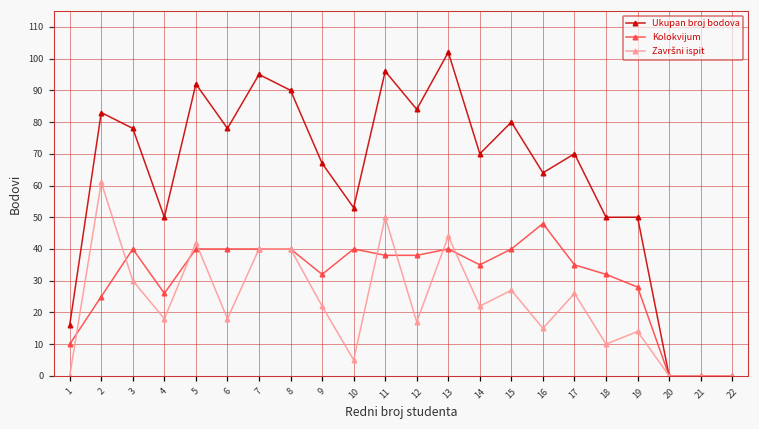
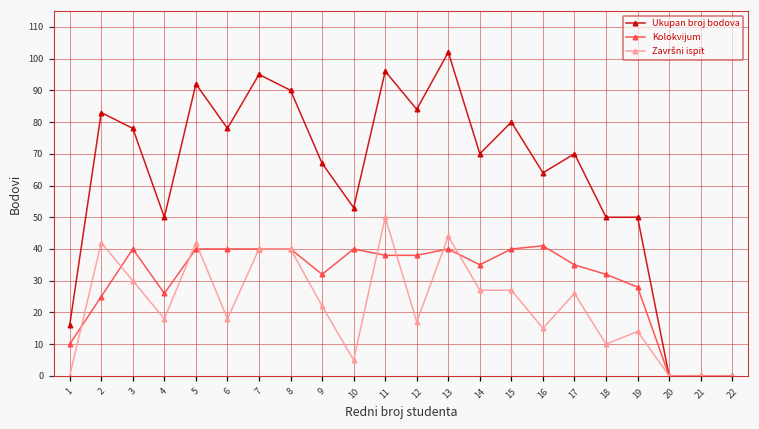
Završni ispit, 2: 61 -> 42
Završni ispit, 14: 22 -> 27
Kolokvijum, 16: 48 -> 41
